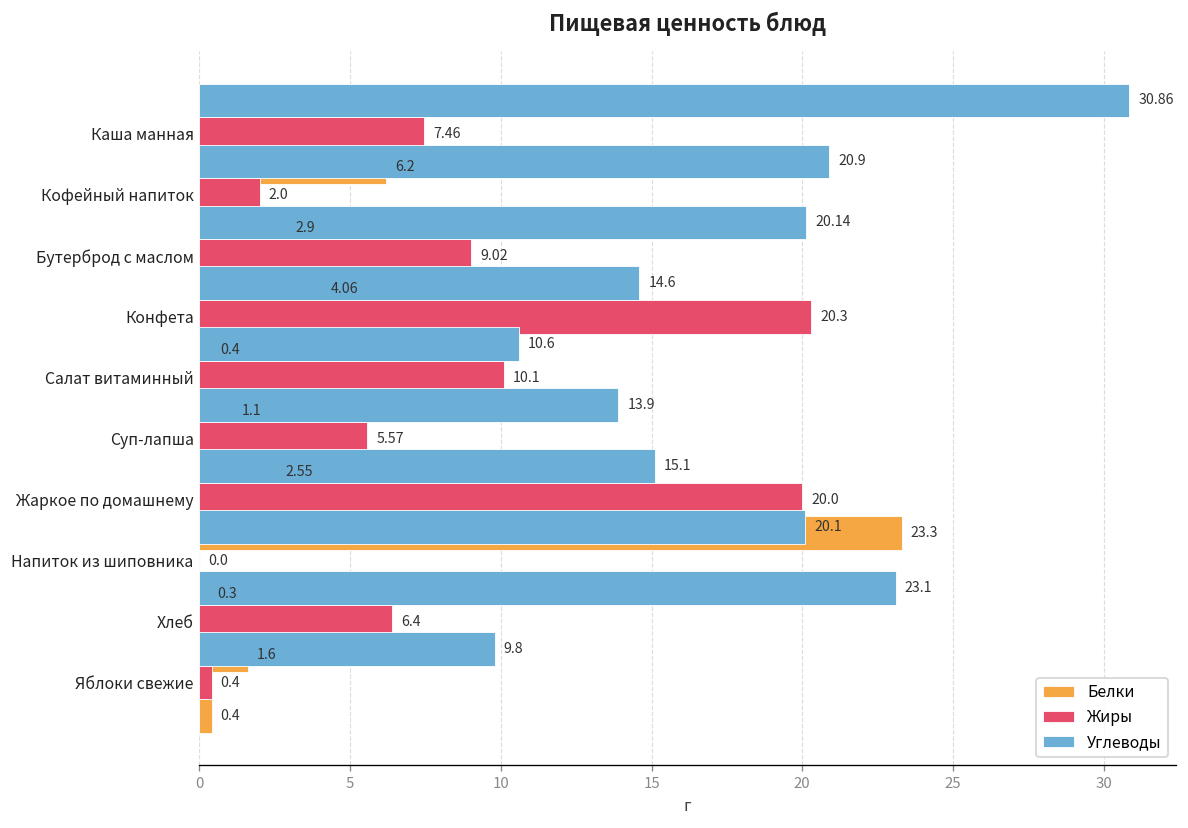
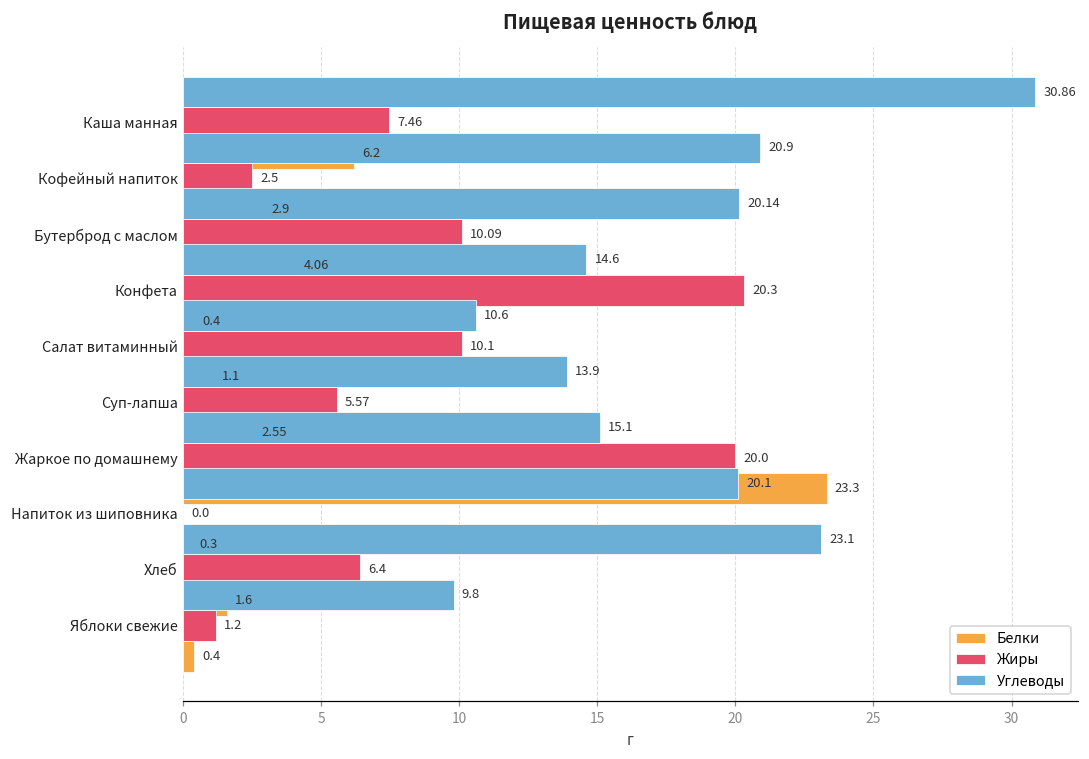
Жиры, Кофейный напиток: 2.0 -> 2.5
Жиры, Бутерброд с маслом: 9.02 -> 10.09
Жиры, Яблоки свежие: 0.4 -> 1.2
